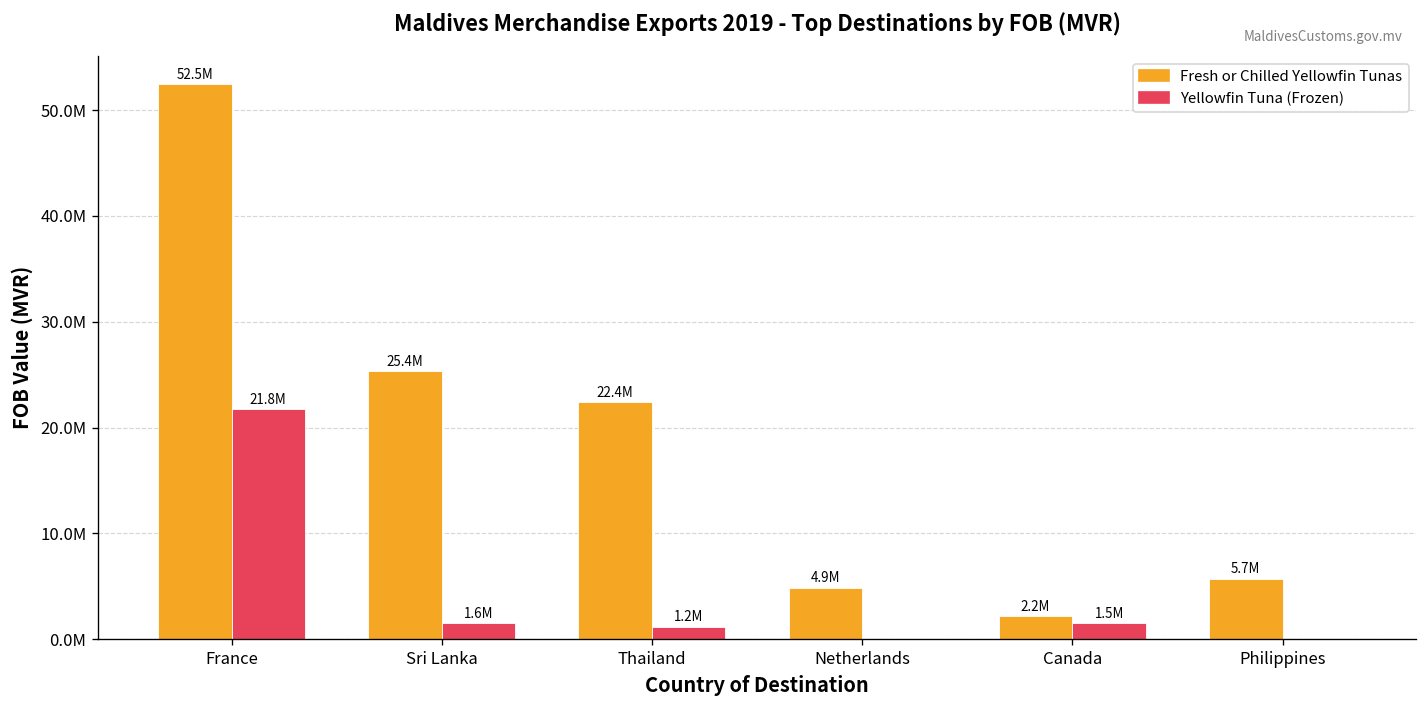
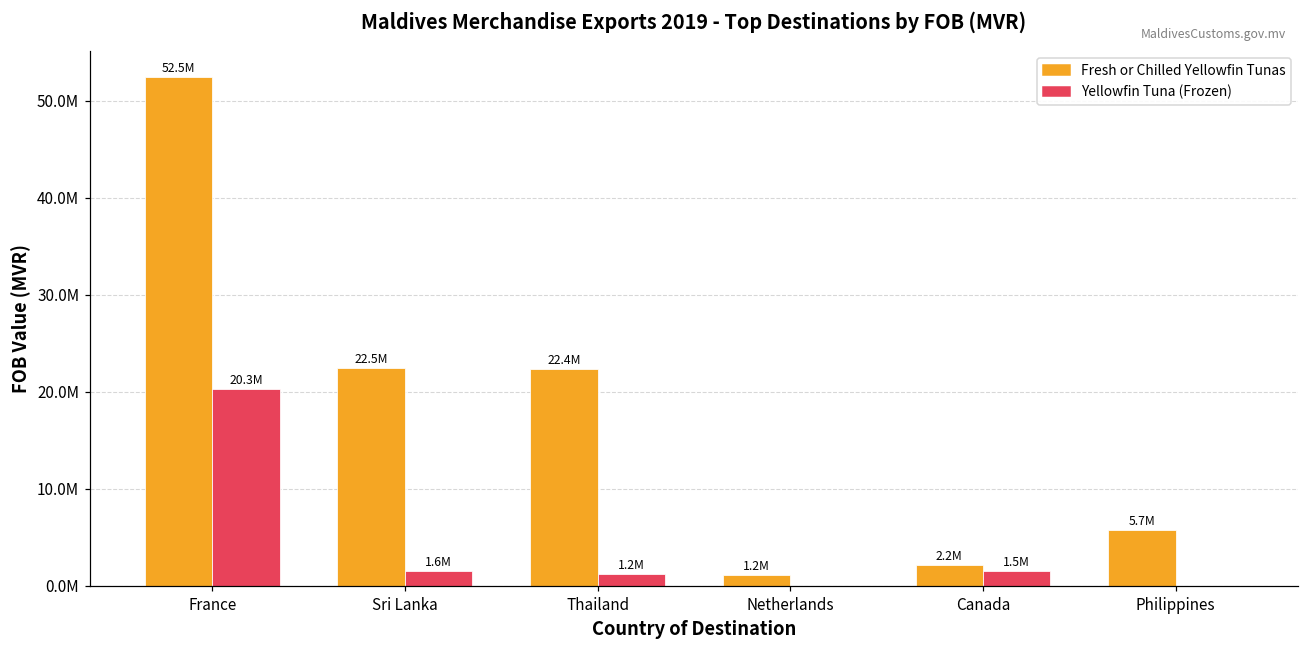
Yellowfin Tuna (Frozen), France: 21.8M -> 20.3M
Fresh or Chilled Yellowfin Tunas, Sri Lanka: 25.4M -> 22.5M
Fresh or Chilled Yellowfin Tunas, Netherlands: 4.9M -> 1.2M
